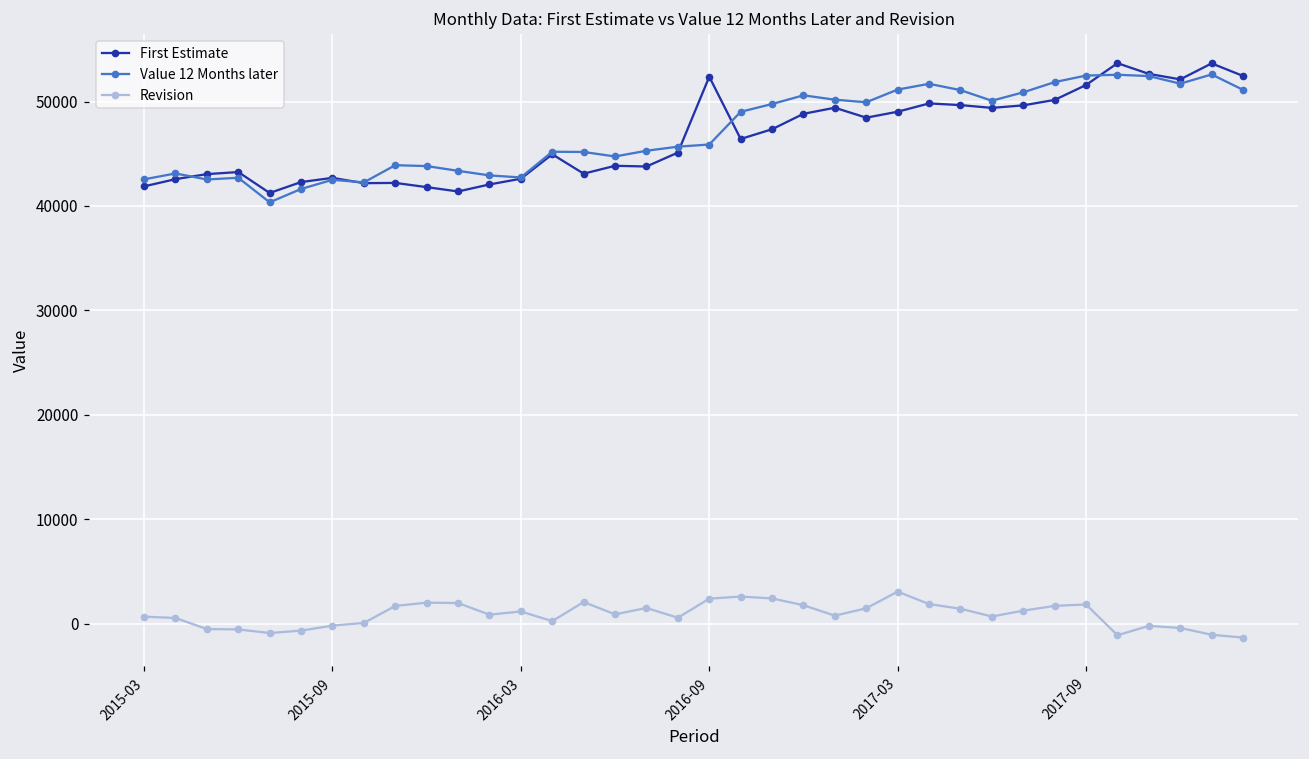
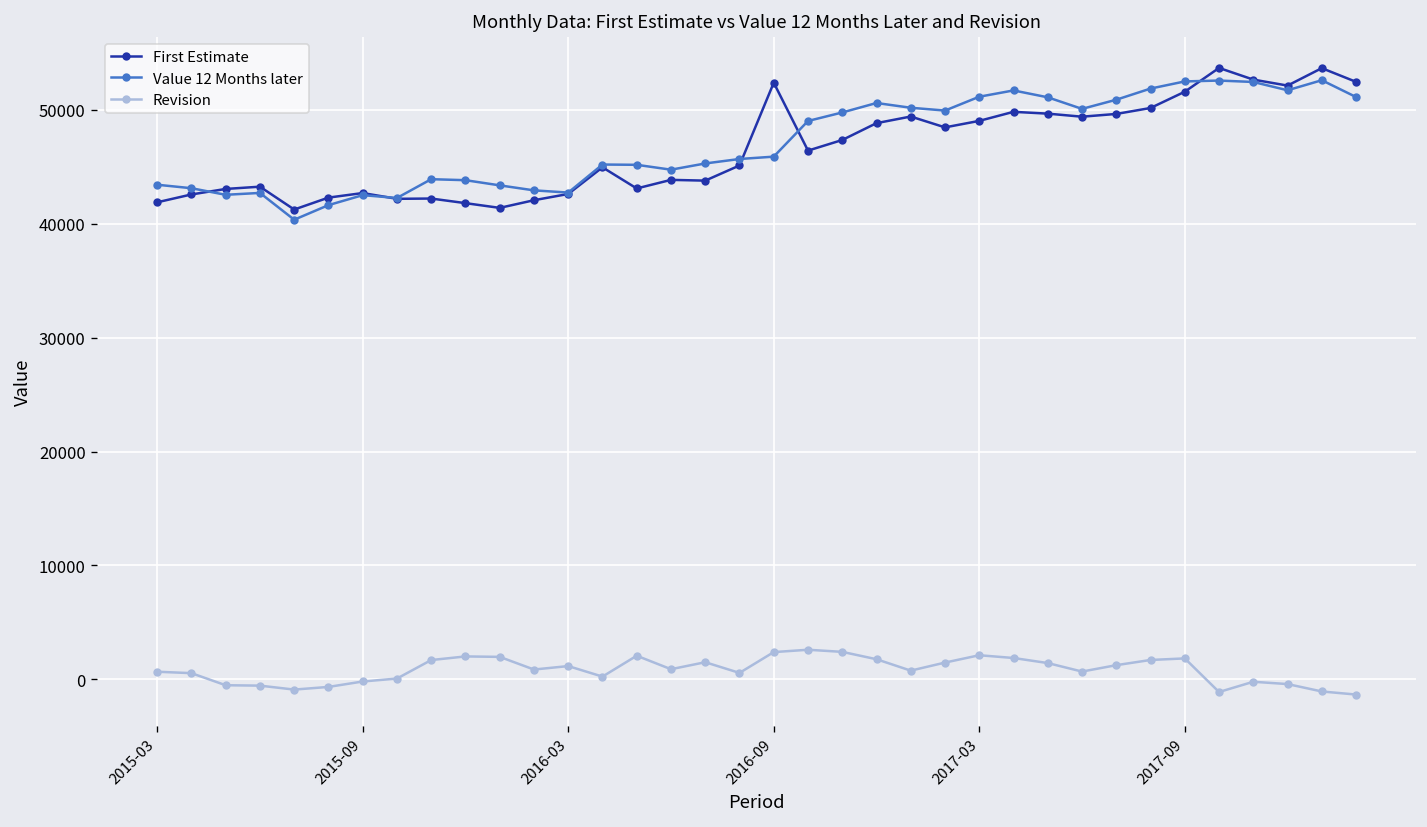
Value 12 Months later, 2015-03: 42500 -> 43400
Revision, 2017-03: 3000 -> 2000
